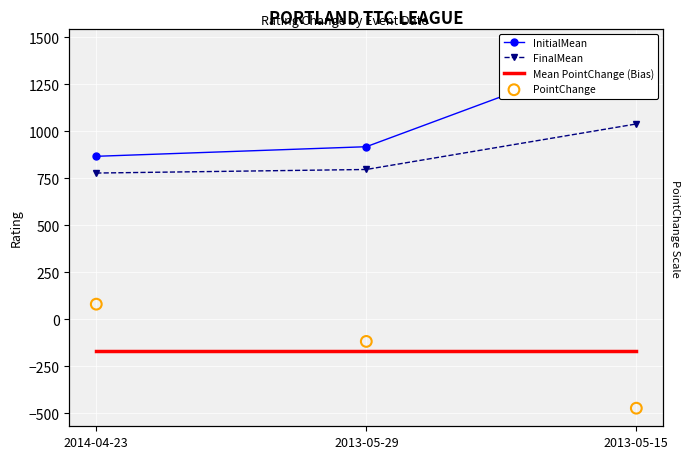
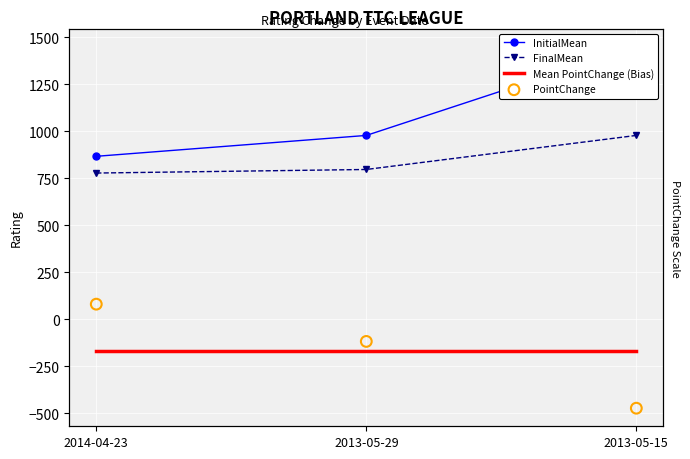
InitialMean, 2013-05-29: 920 -> 980
FinalMean, 2013-05-15: 1040 -> 980
